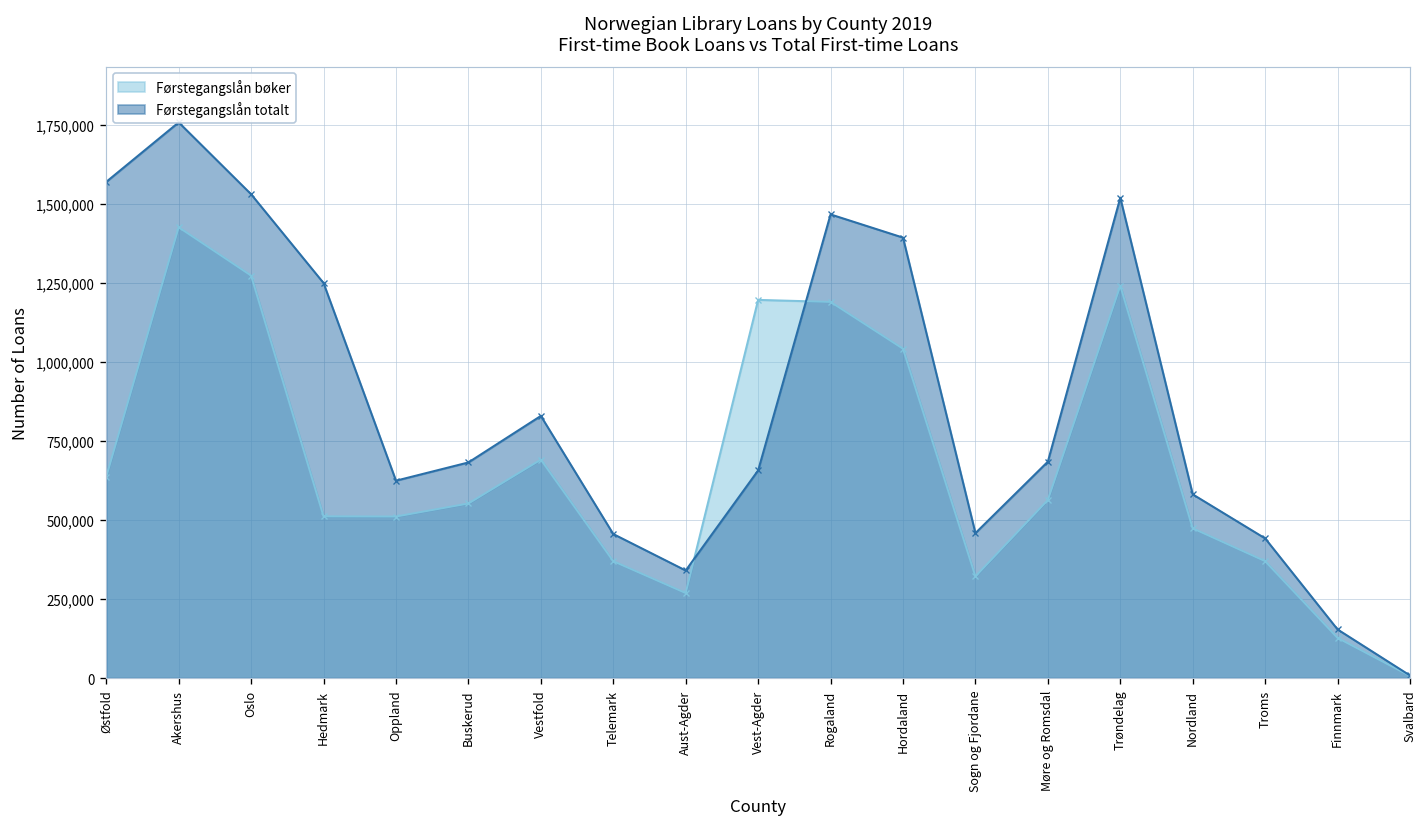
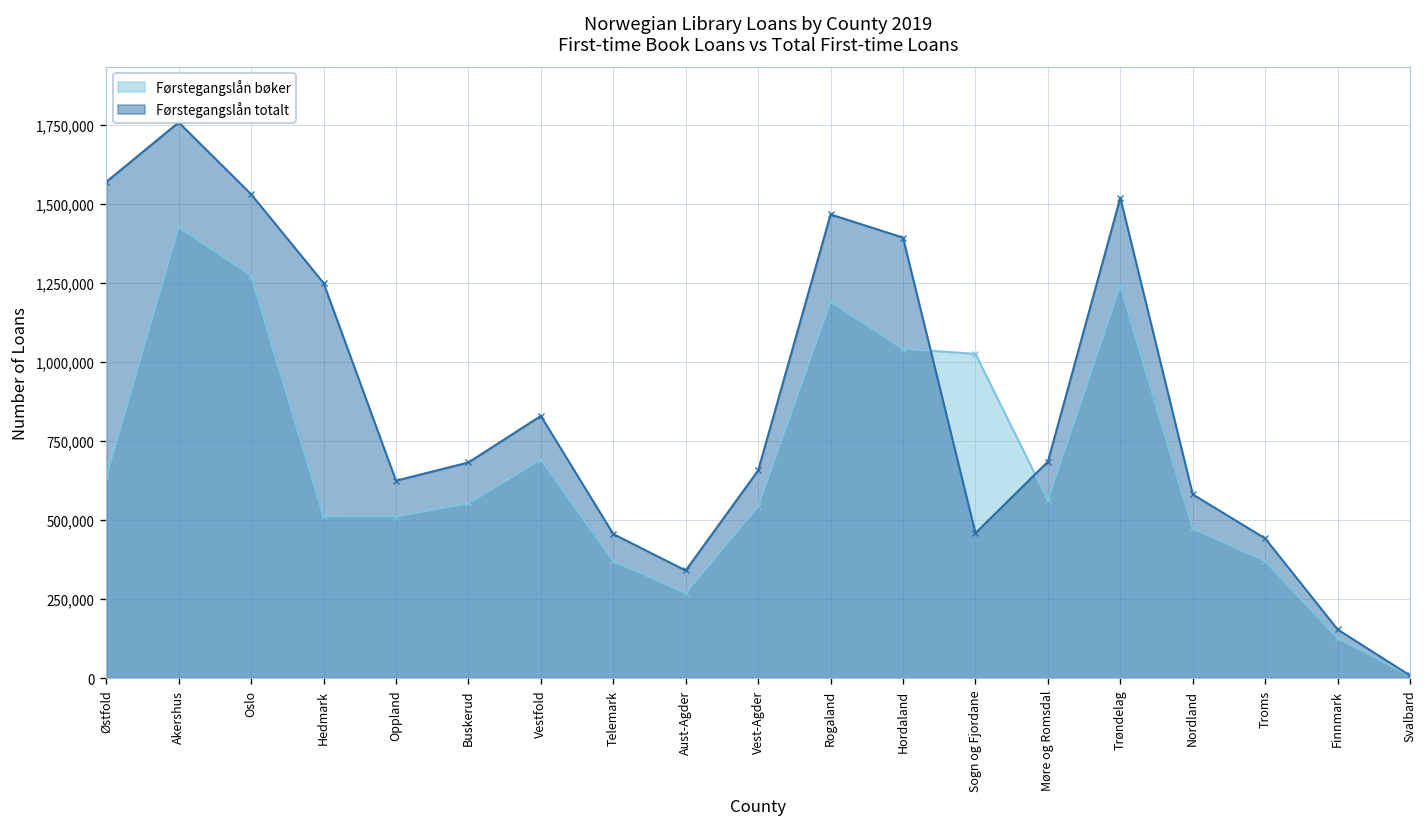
Førstegangslån bøker, Vest-Agder: 1,200,000 -> 540,000
Førstegangslån bøker, Sogn og Fjordane: 320,000 -> 1,030,000
